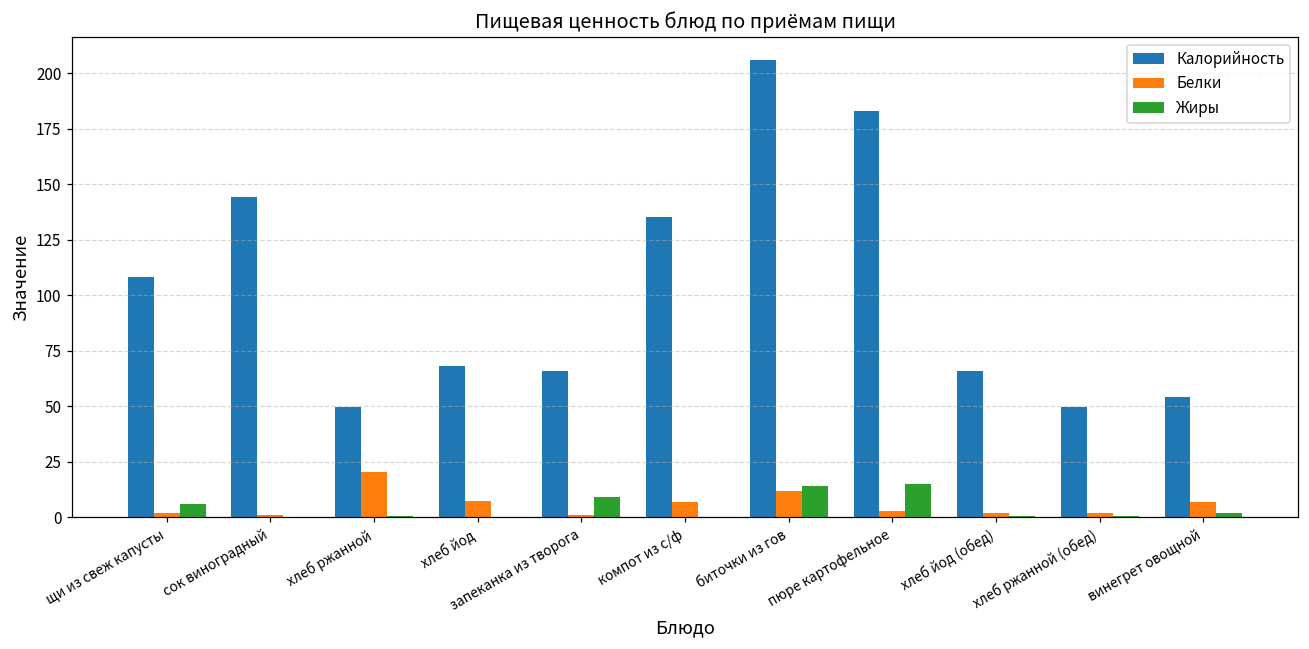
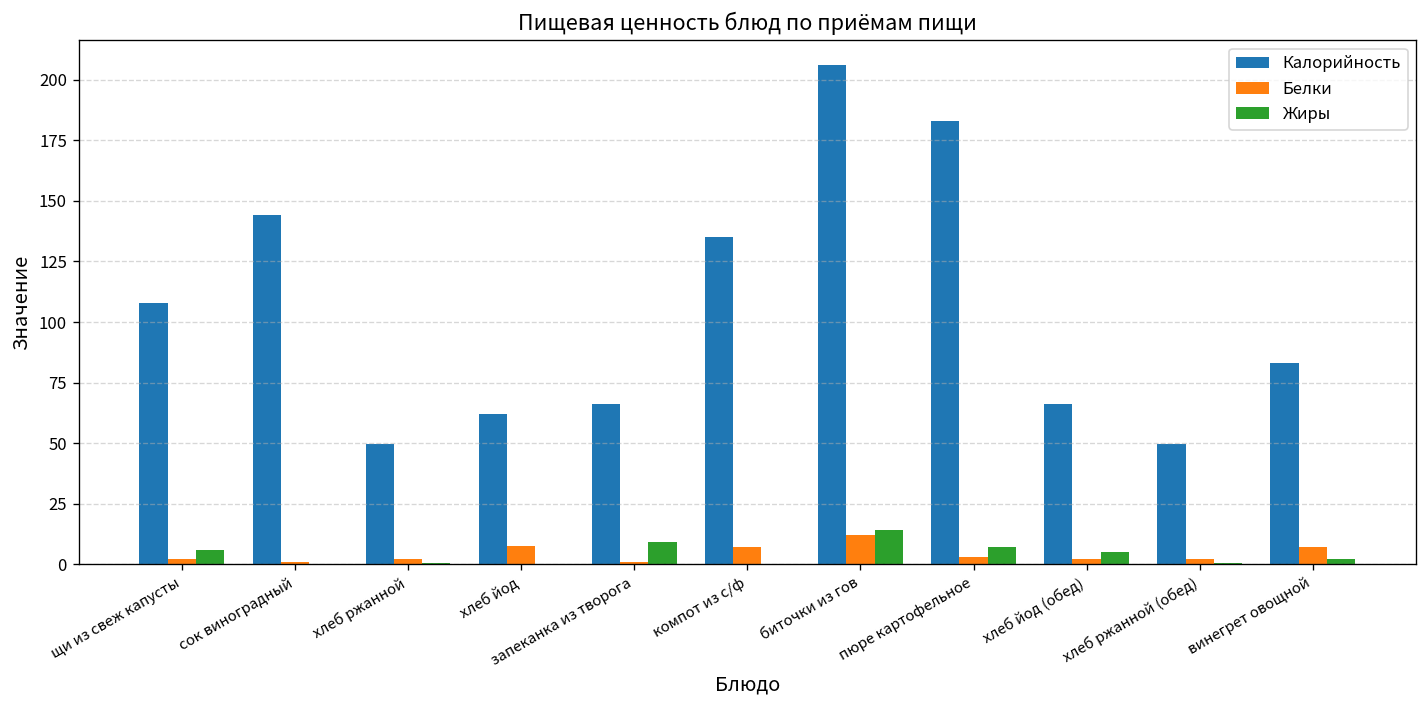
Белки, хлеб ржанной: 20 -> 2
Калорийность, хлеб йод: 68 -> 62
Жиры, пюре картофельное: 15 -> 7
Жиры, хлеб йод (обед): 0 -> 5
Калорийность, винегрет овощной: 54 -> 83
